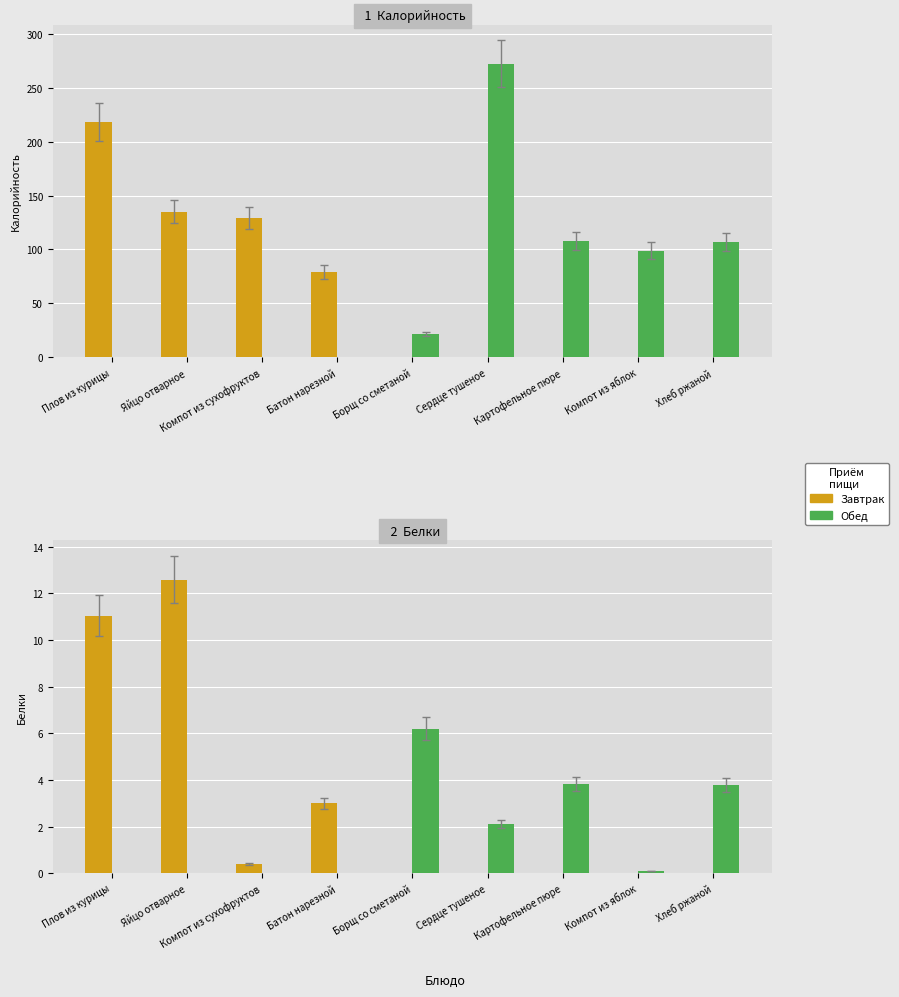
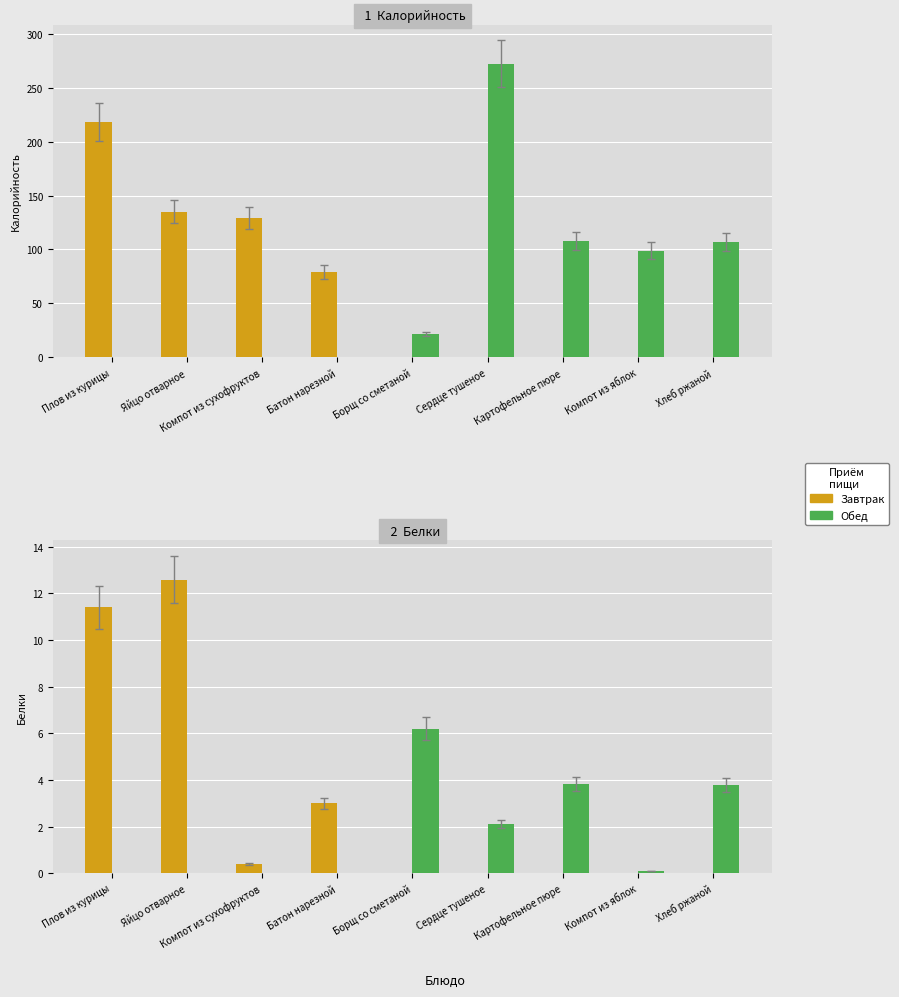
2 Белки, Завтрак, Плов из курицы: 11.0 -> 11.4
